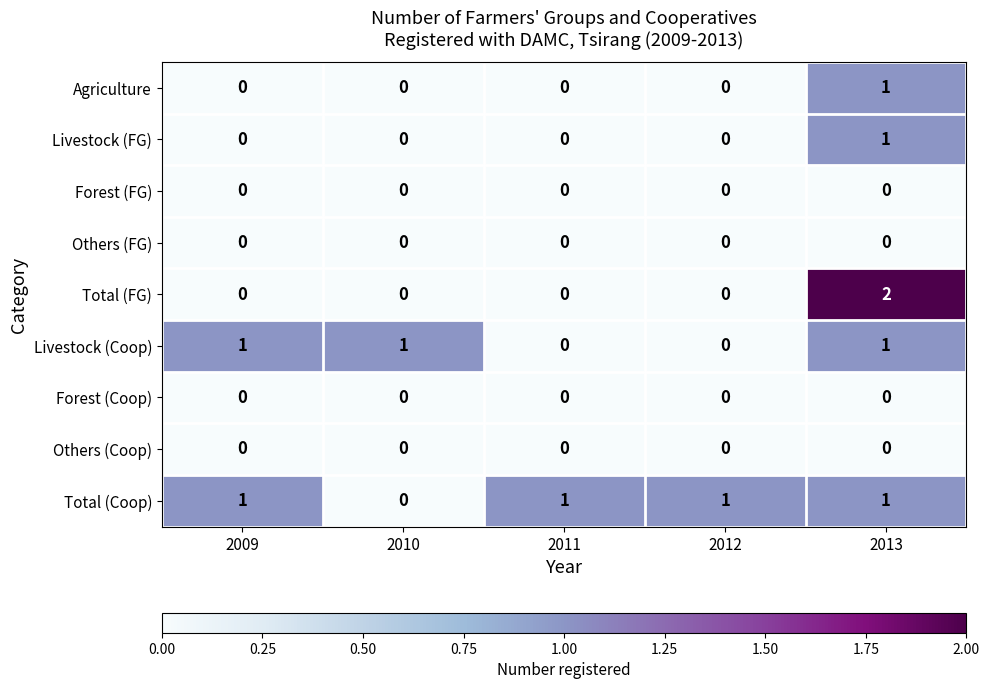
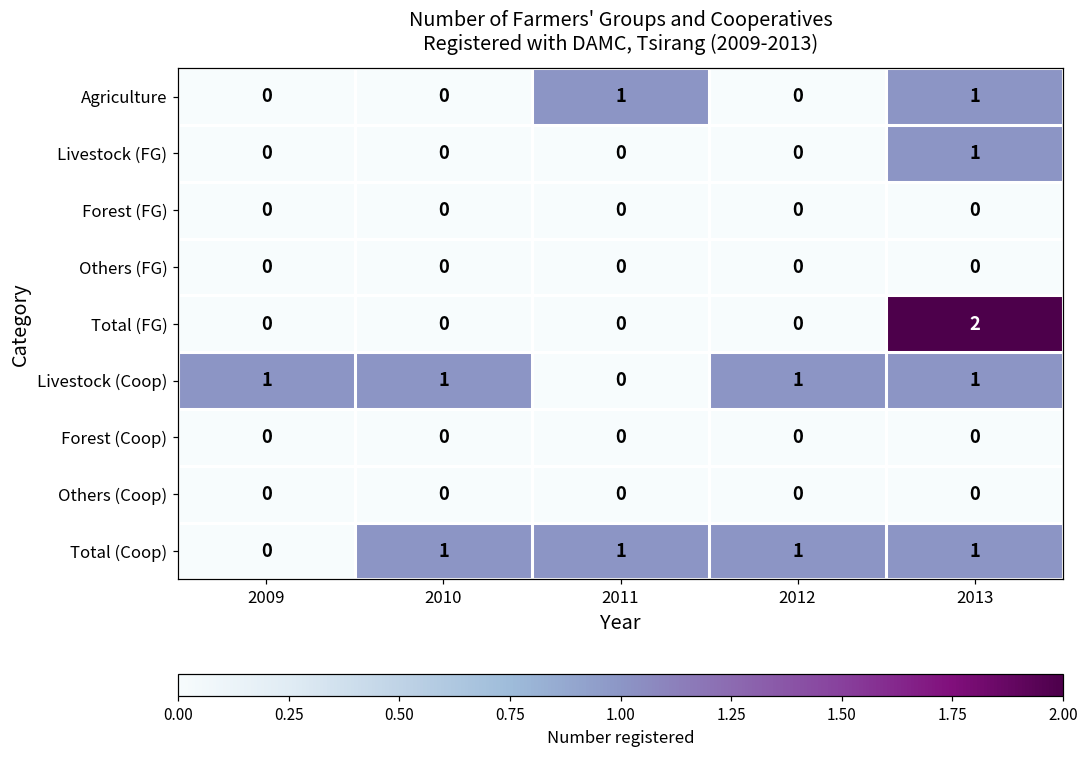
Agriculture, 2011: 0 -> 1
Livestock (Coop), 2012: 0 -> 1
Total (Coop), 2009: 1 -> 0
Total (Coop), 2010: 0 -> 1
